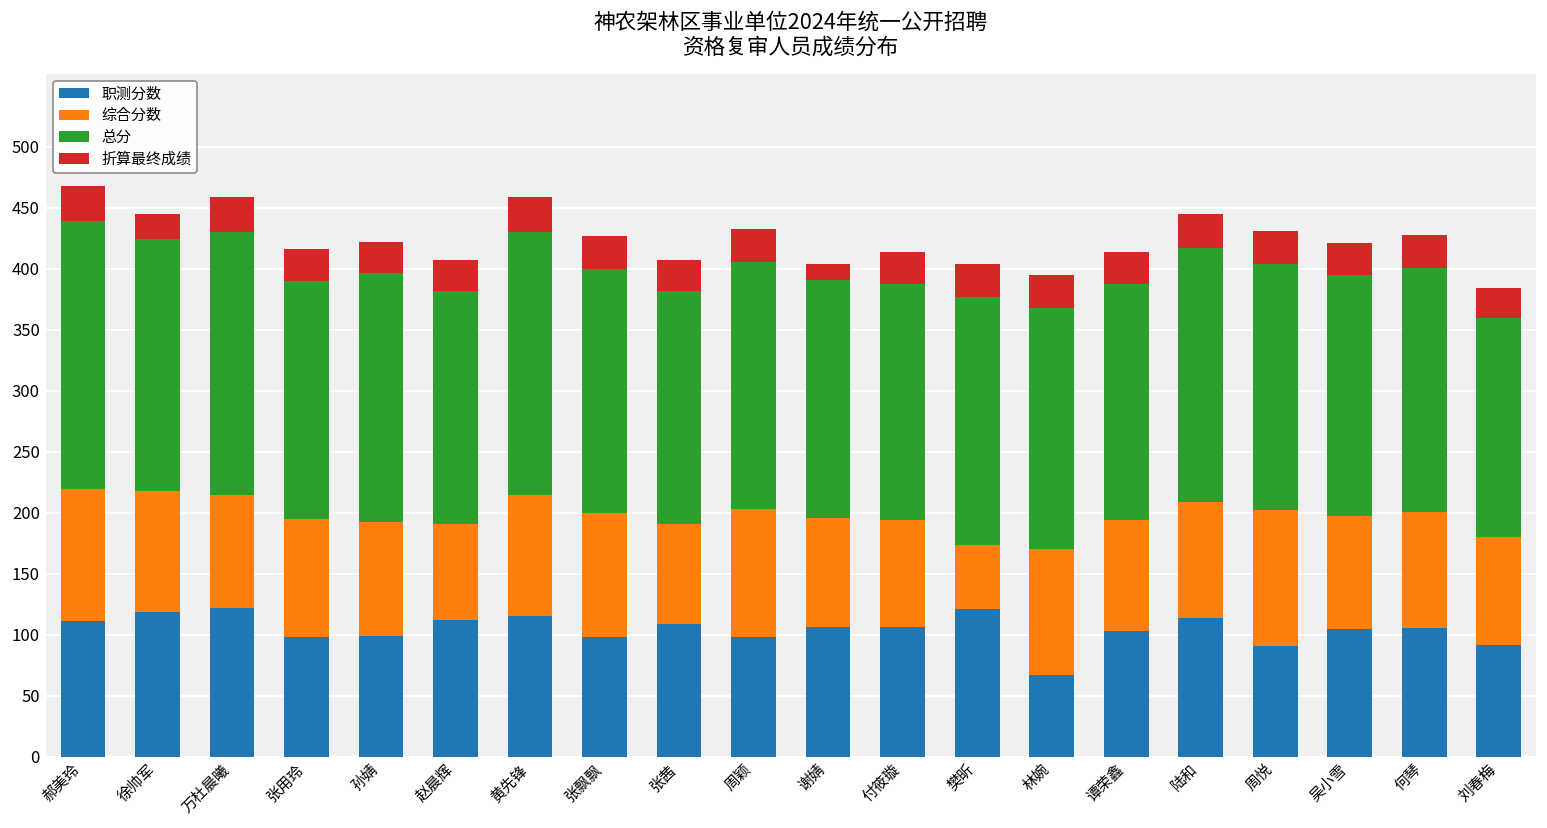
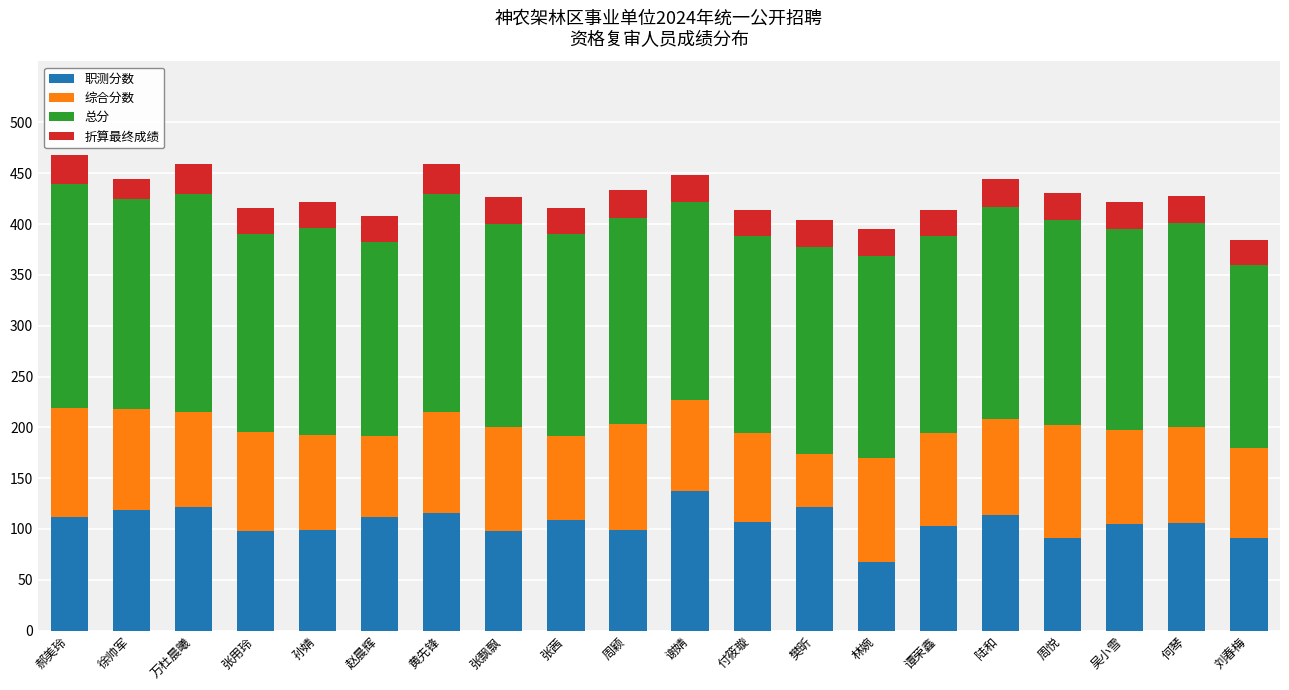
总分, 张茜: 191 -> 199
职测分数, 谢婧: 107 -> 138
折算最终成绩, 谢婧: 13 -> 26
